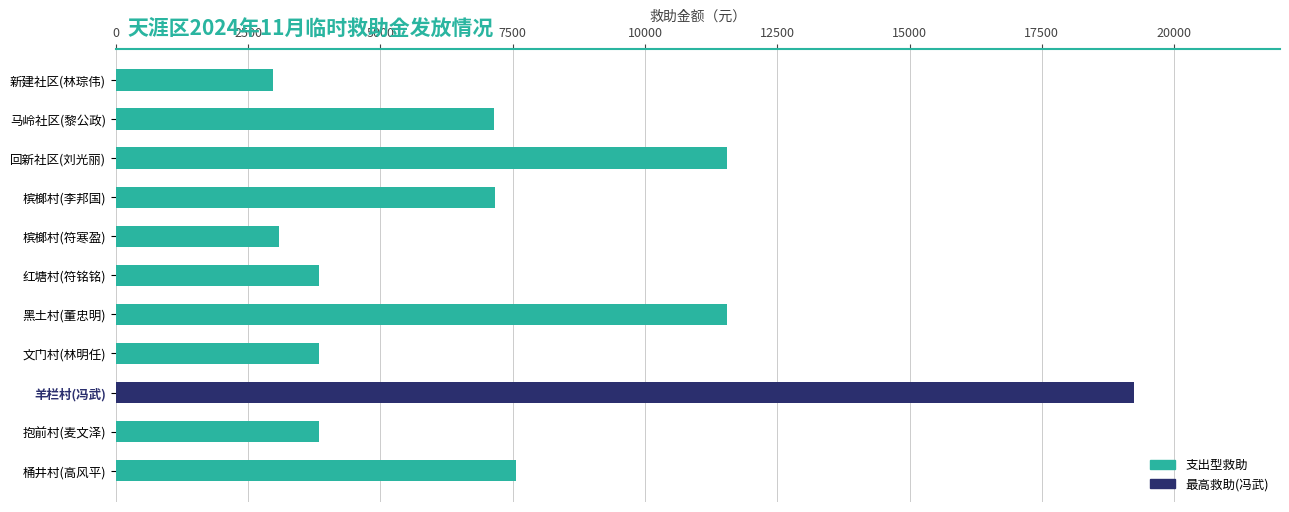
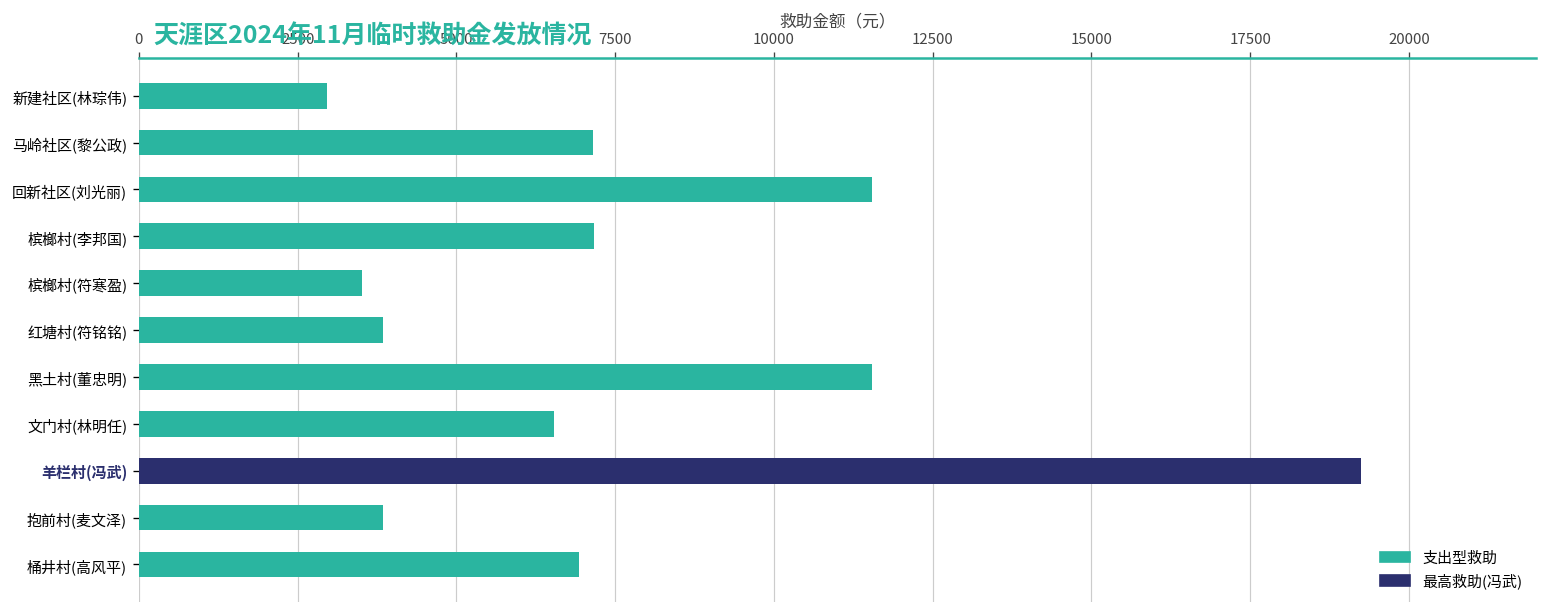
槟榔村(符寒盈): 3100 -> 3500
文门村(林明任): 3900 -> 6500
桶井村(高风平): 7600 -> 6900
